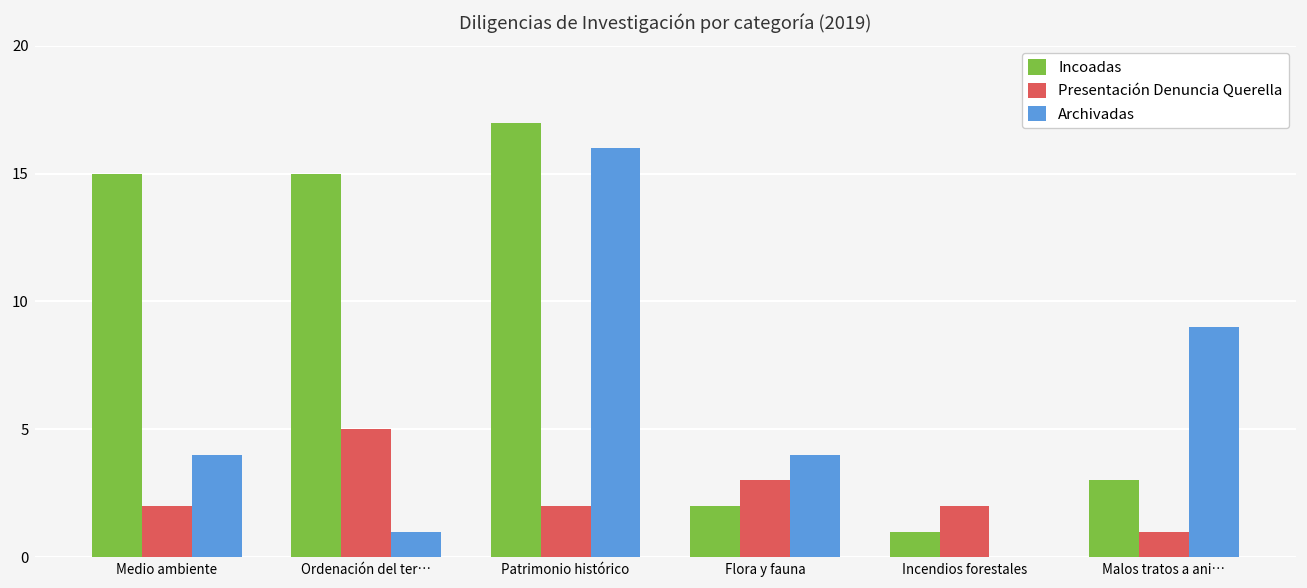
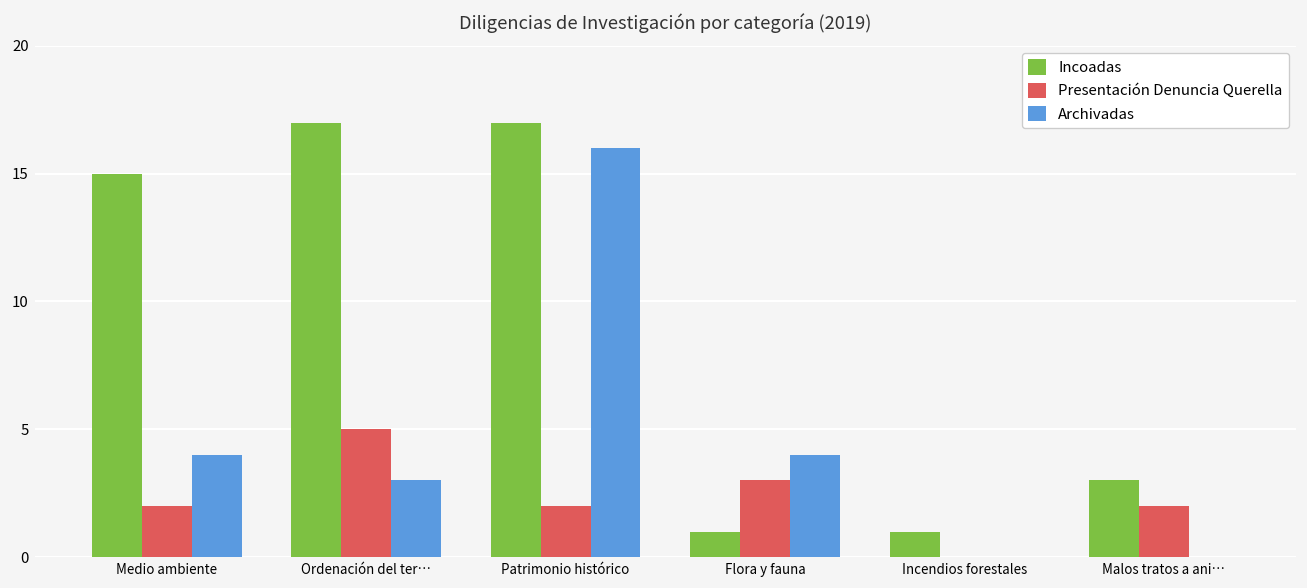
Incoadas, Ordenación del ter…: 15 -> 17
Archivadas, Ordenación del ter…: 1 -> 3
Incoadas, Flora y fauna: 2 -> 1
Presentación Denuncia Querella, Incendios forestales: 2 -> 0
Presentación Denuncia Querella, Malos tratos a ani…: 1 -> 2
Archivadas, Malos tratos a ani…: 9 -> 0
